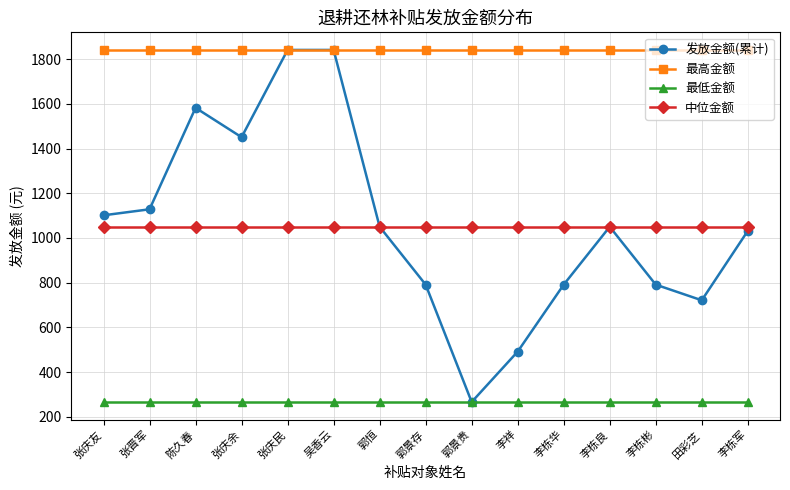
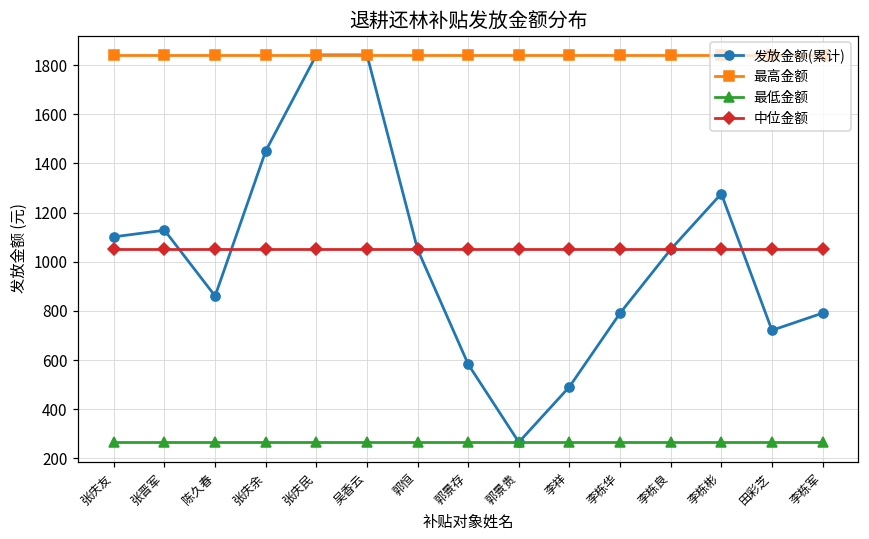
发放金额(累计), 陈久春: 1580 -> 860
发放金额(累计), 郭景存: 790 -> 580
发放金额(累计), 李栋彬: 790 -> 1280
发放金额(累计), 李栋军: 1030 -> 790
